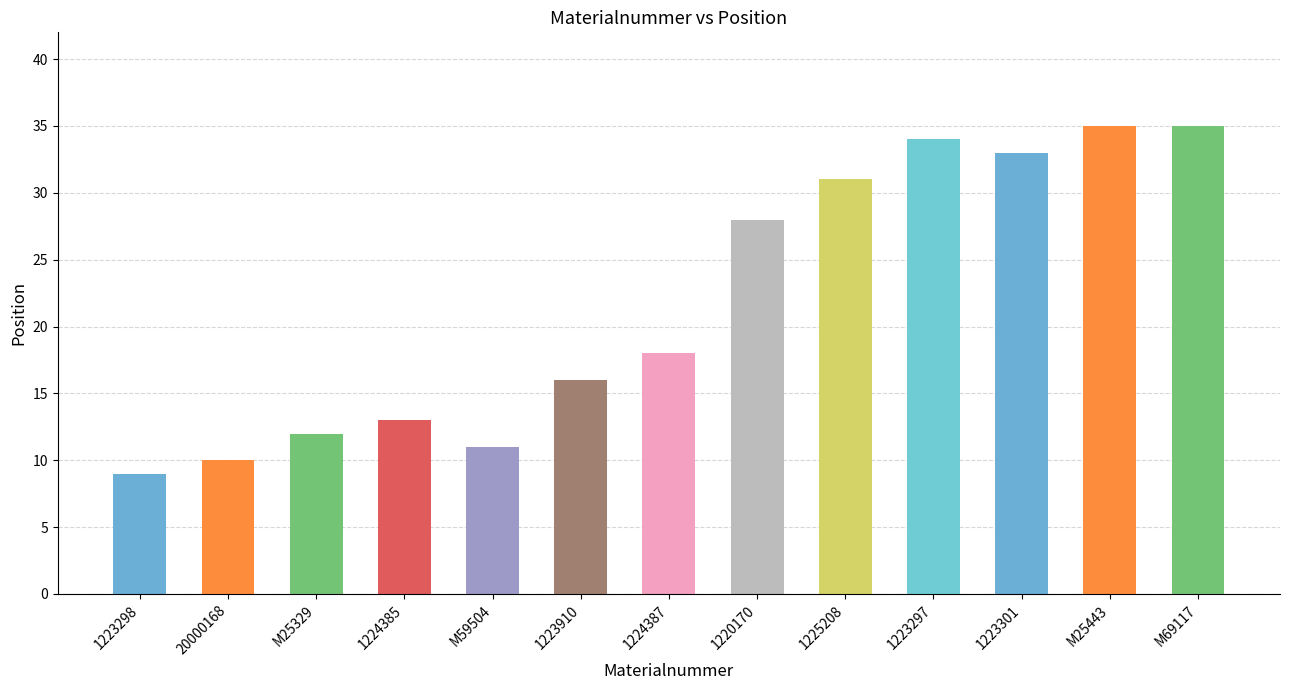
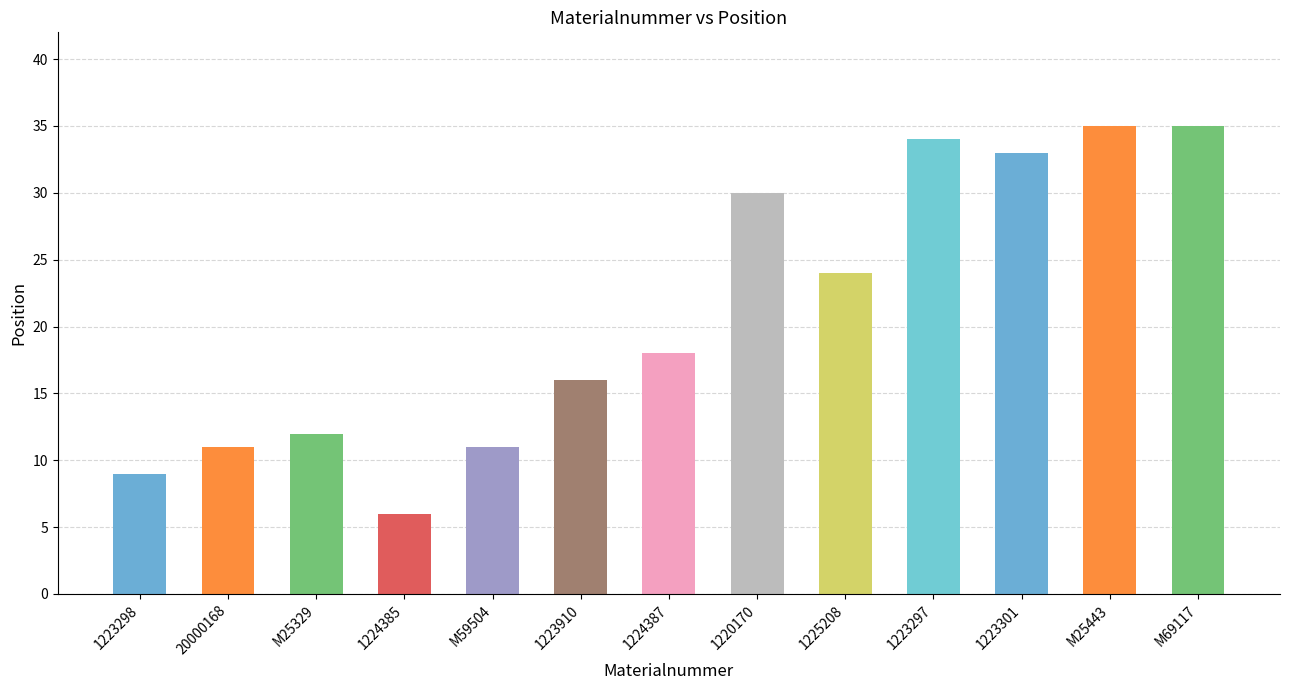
20000168: 10 -> 11
1224385: 13 -> 6
1220170: 28 -> 30
1225208: 31 -> 24
